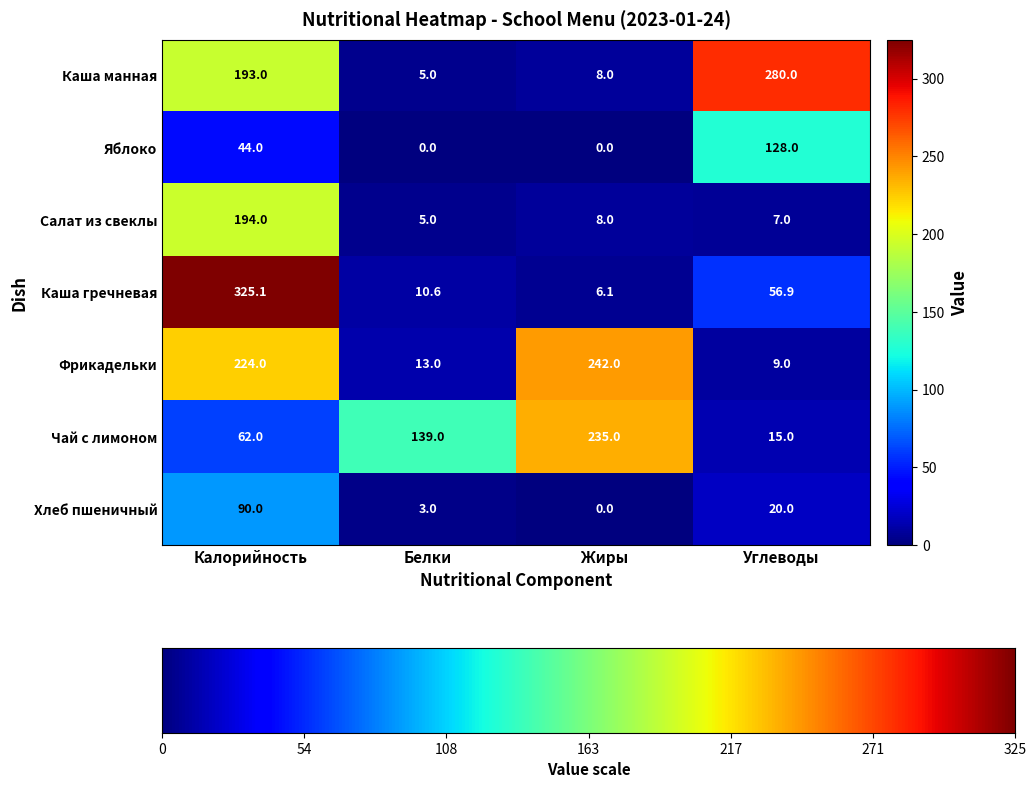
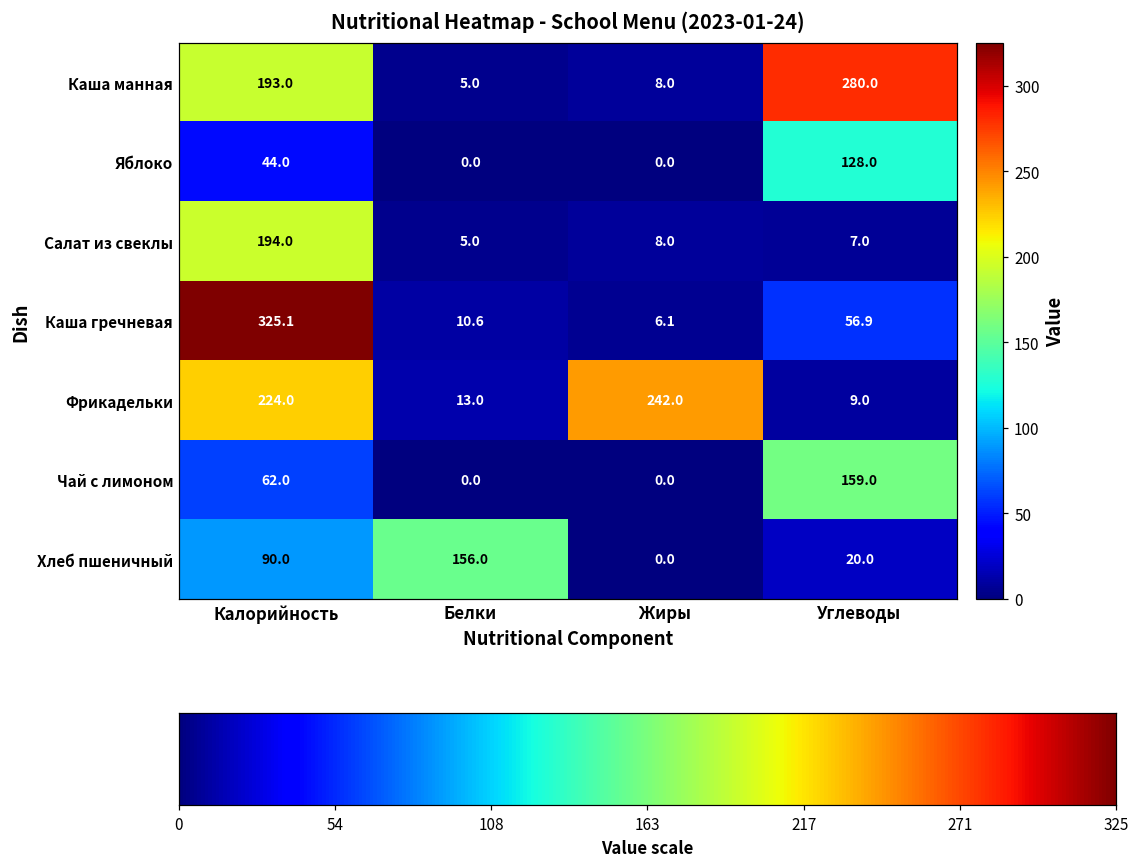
Чай с лимоном, Белки: 139.0 -> 0.0
Чай с лимоном, Жиры: 235.0 -> 0.0
Чай с лимоном, Углеводы: 15.0 -> 159.0
Хлеб пшеничный, Белки: 3.0 -> 156.0
